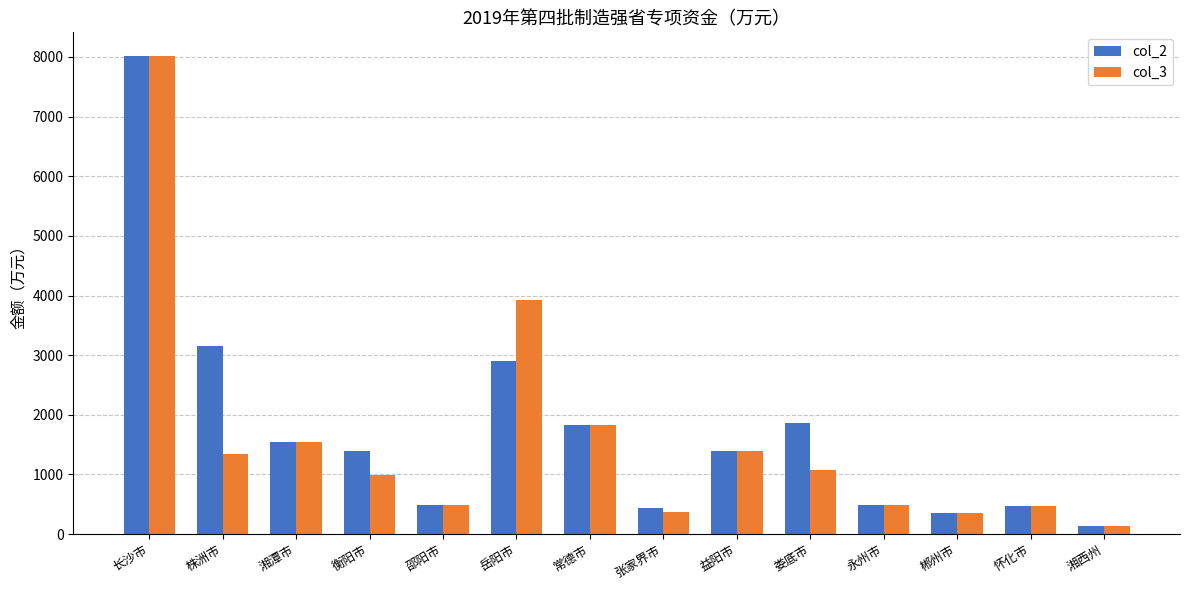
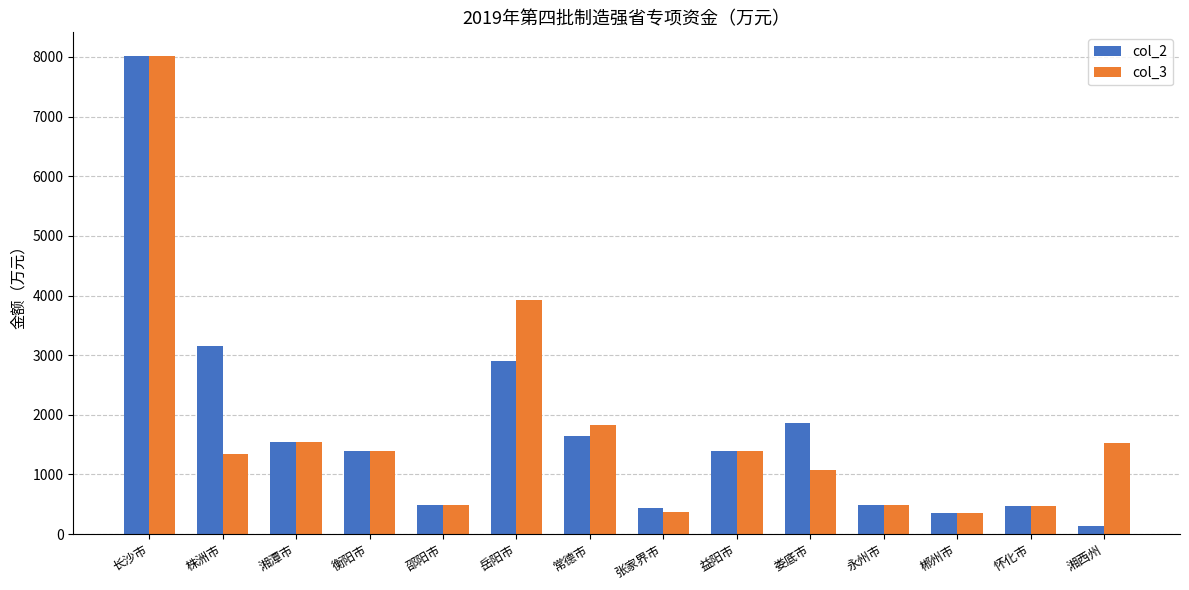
col_3, 衡阳市: 1000 -> 1400
col_2, 常德市: 1800 -> 1600
col_3, 湘西州: 100 -> 1500
